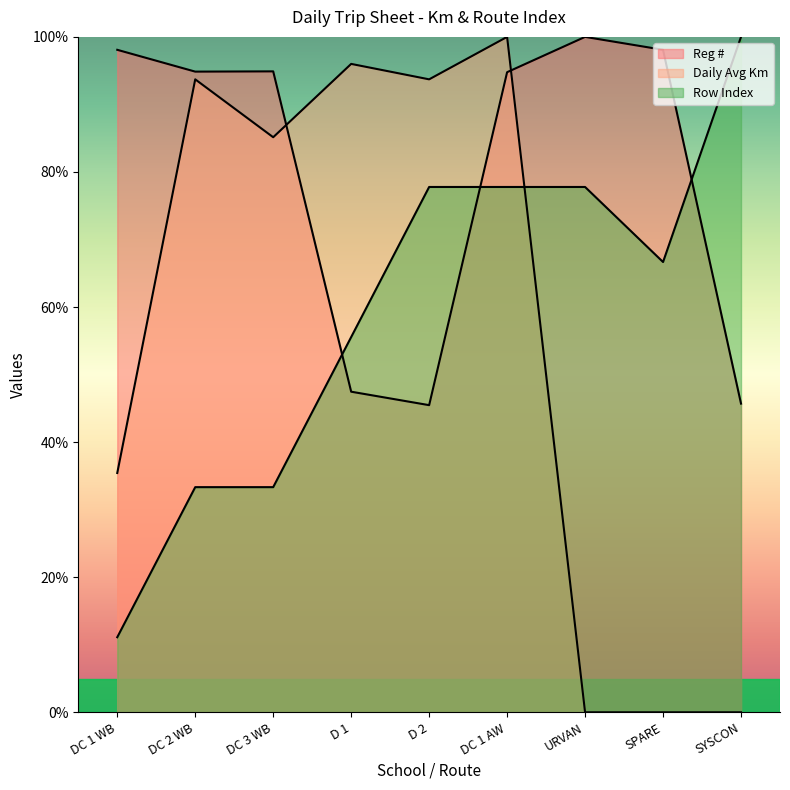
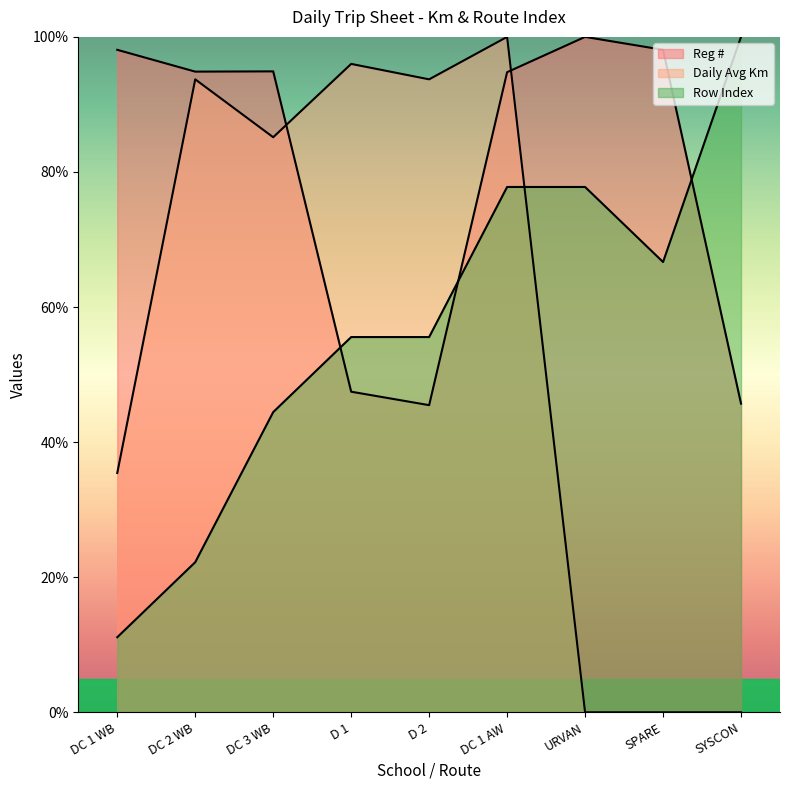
Row Index, DC 2 WB: 33% -> 22%
Row Index, DC 3 WB: 33% -> 44%
Row Index, D 2: 78% -> 56%
